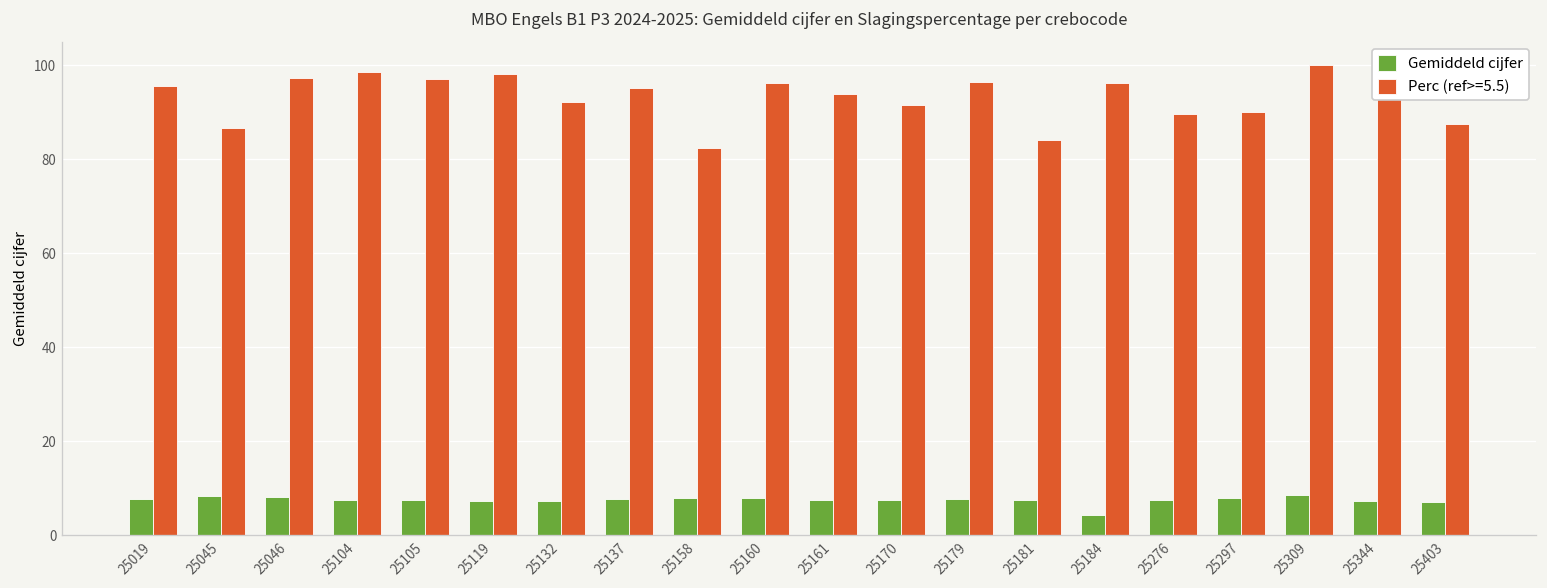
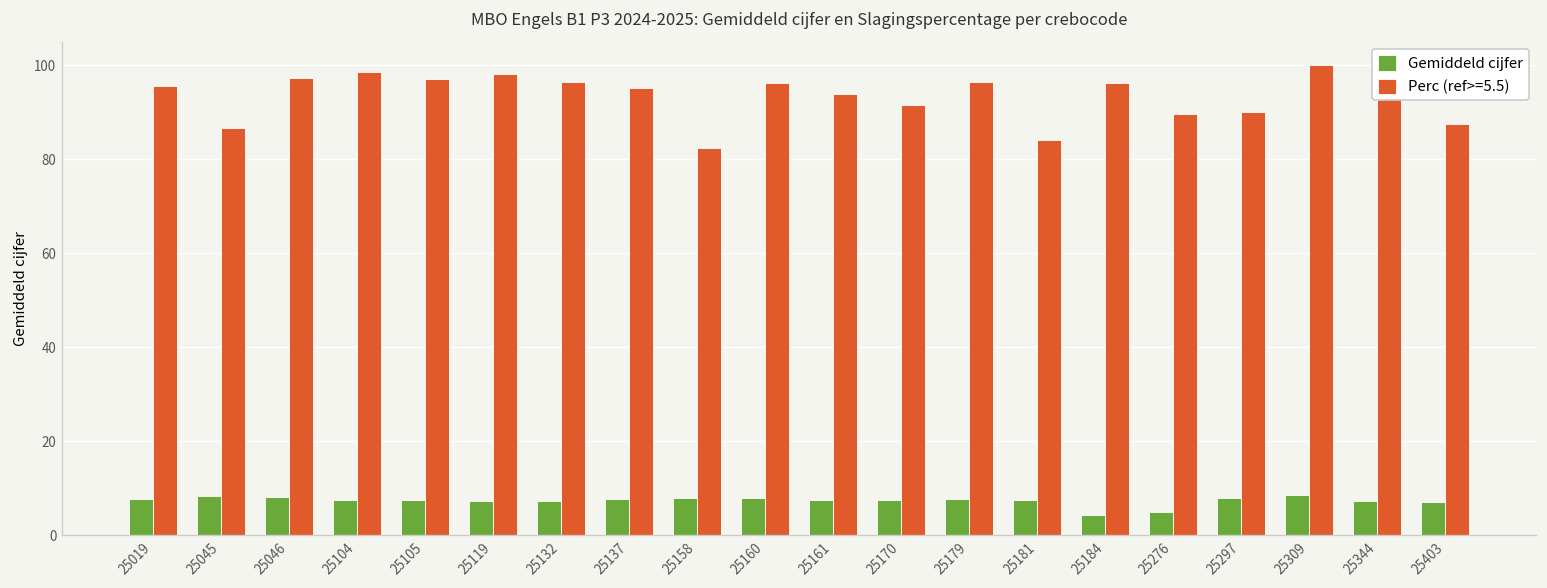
Perc (ref>=5.5), 25132: 92 -> 97
Gemiddeld cijfer, 25276: 8 -> 5
